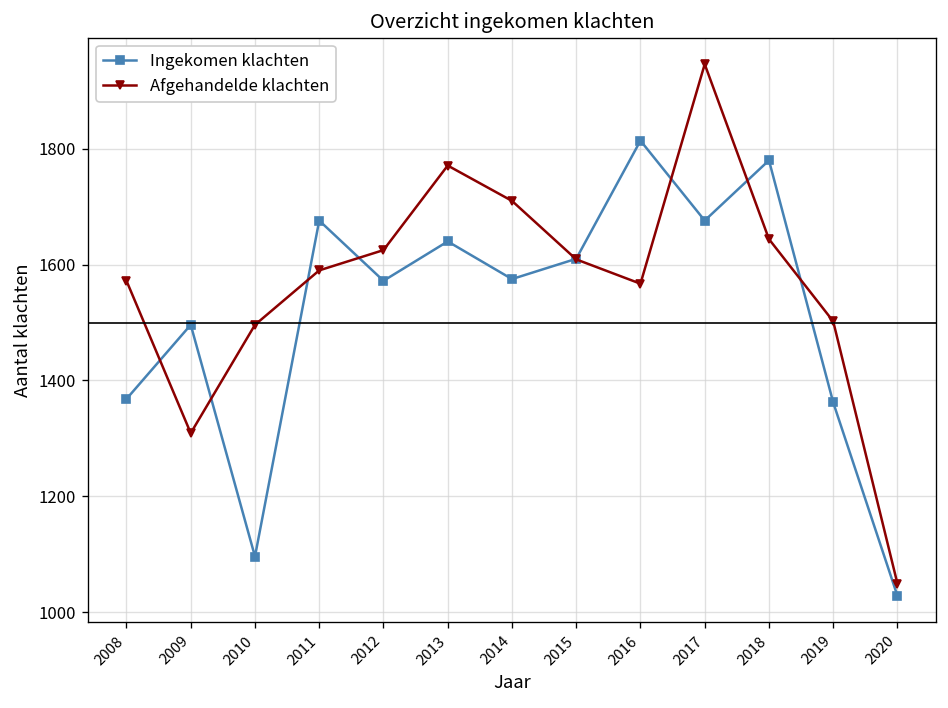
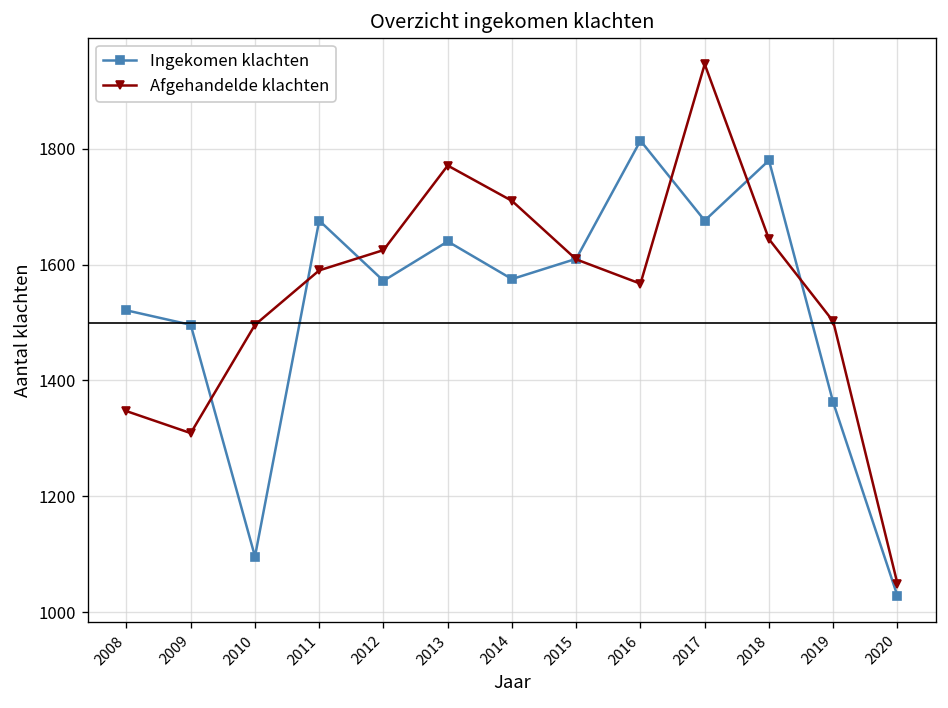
Ingekomen klachten, 2008: 1370 -> 1520
Afgehandelde klachten, 2008: 1570 -> 1350
